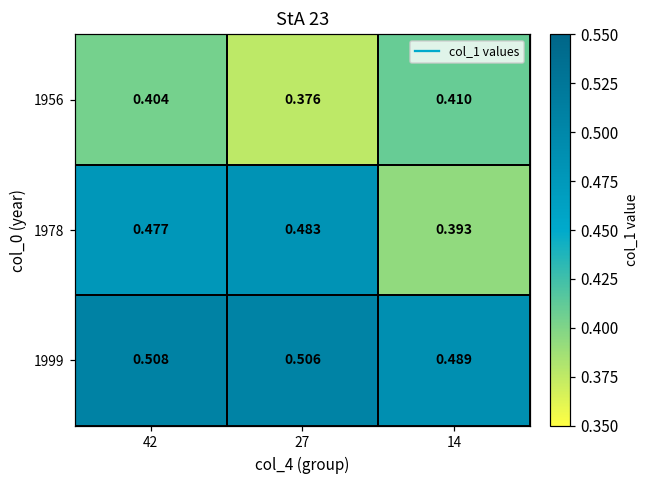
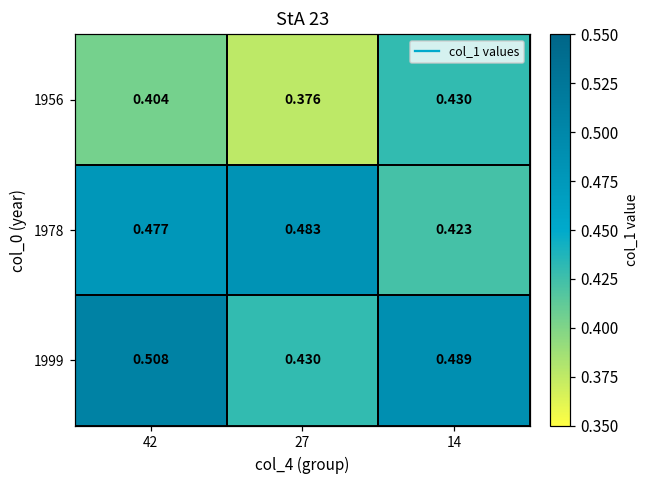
1956, 14: 0.410 -> 0.430
1978, 14: 0.393 -> 0.423
1999, 27: 0.506 -> 0.430
